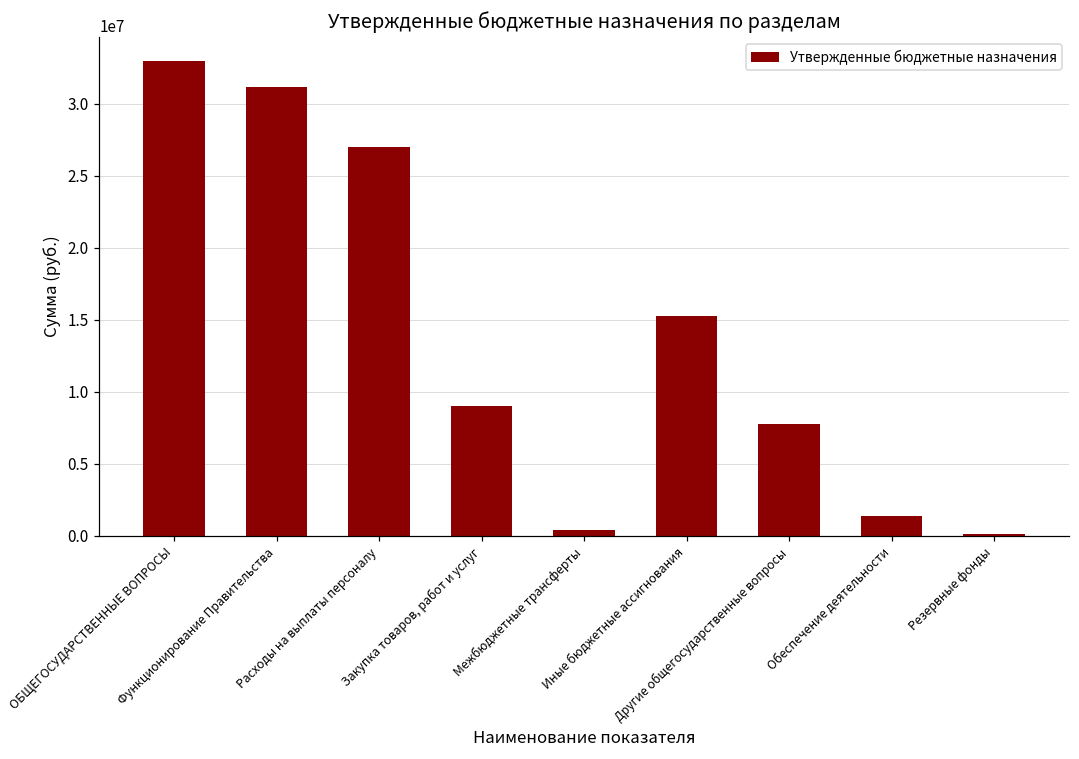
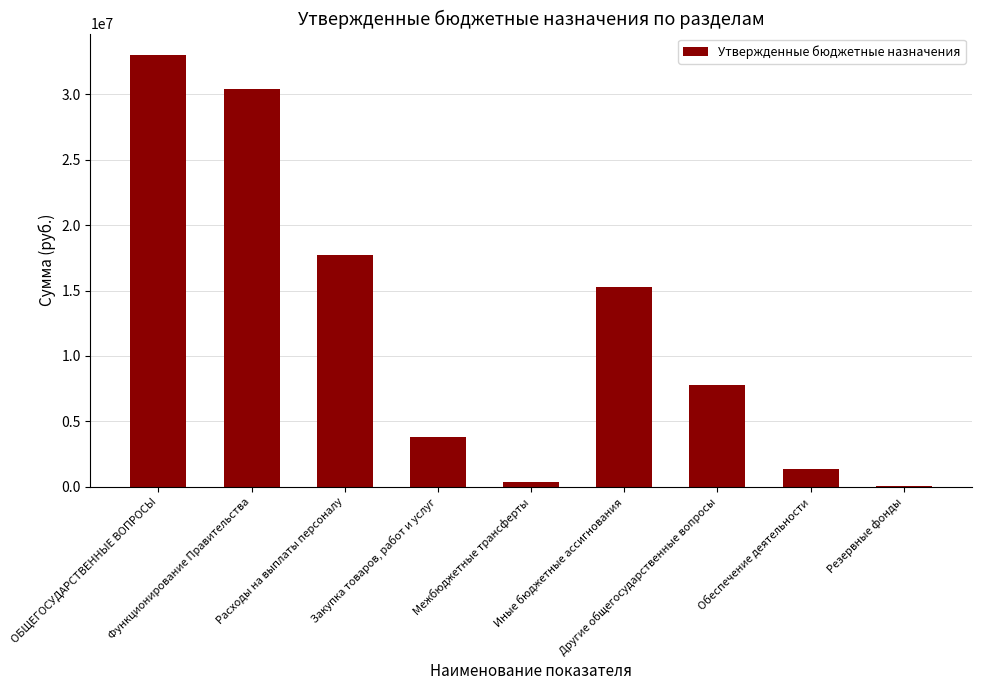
Функционирование Правительства: 31200000 -> 30400000
Расходы на выплаты персоналу: 27000000 -> 17700000
Закупка товаров, работ и услуг: 9000000 -> 3800000
